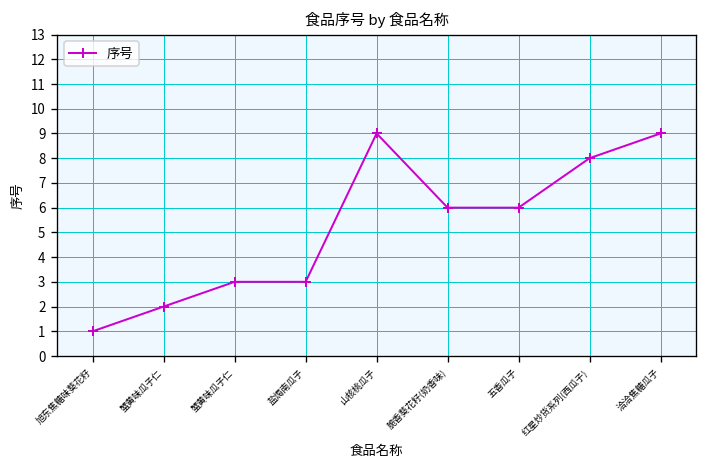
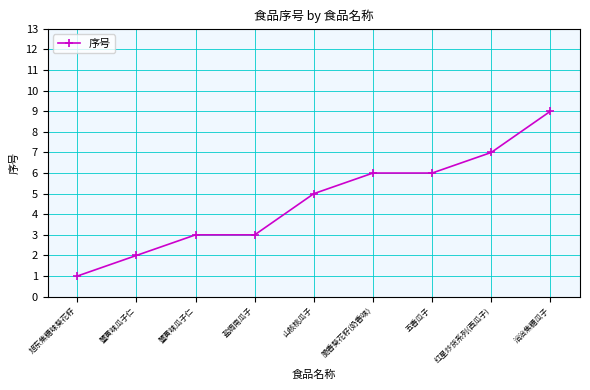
山核桃瓜子: 9 -> 5
红星炒货系列(西瓜子): 8 -> 7
